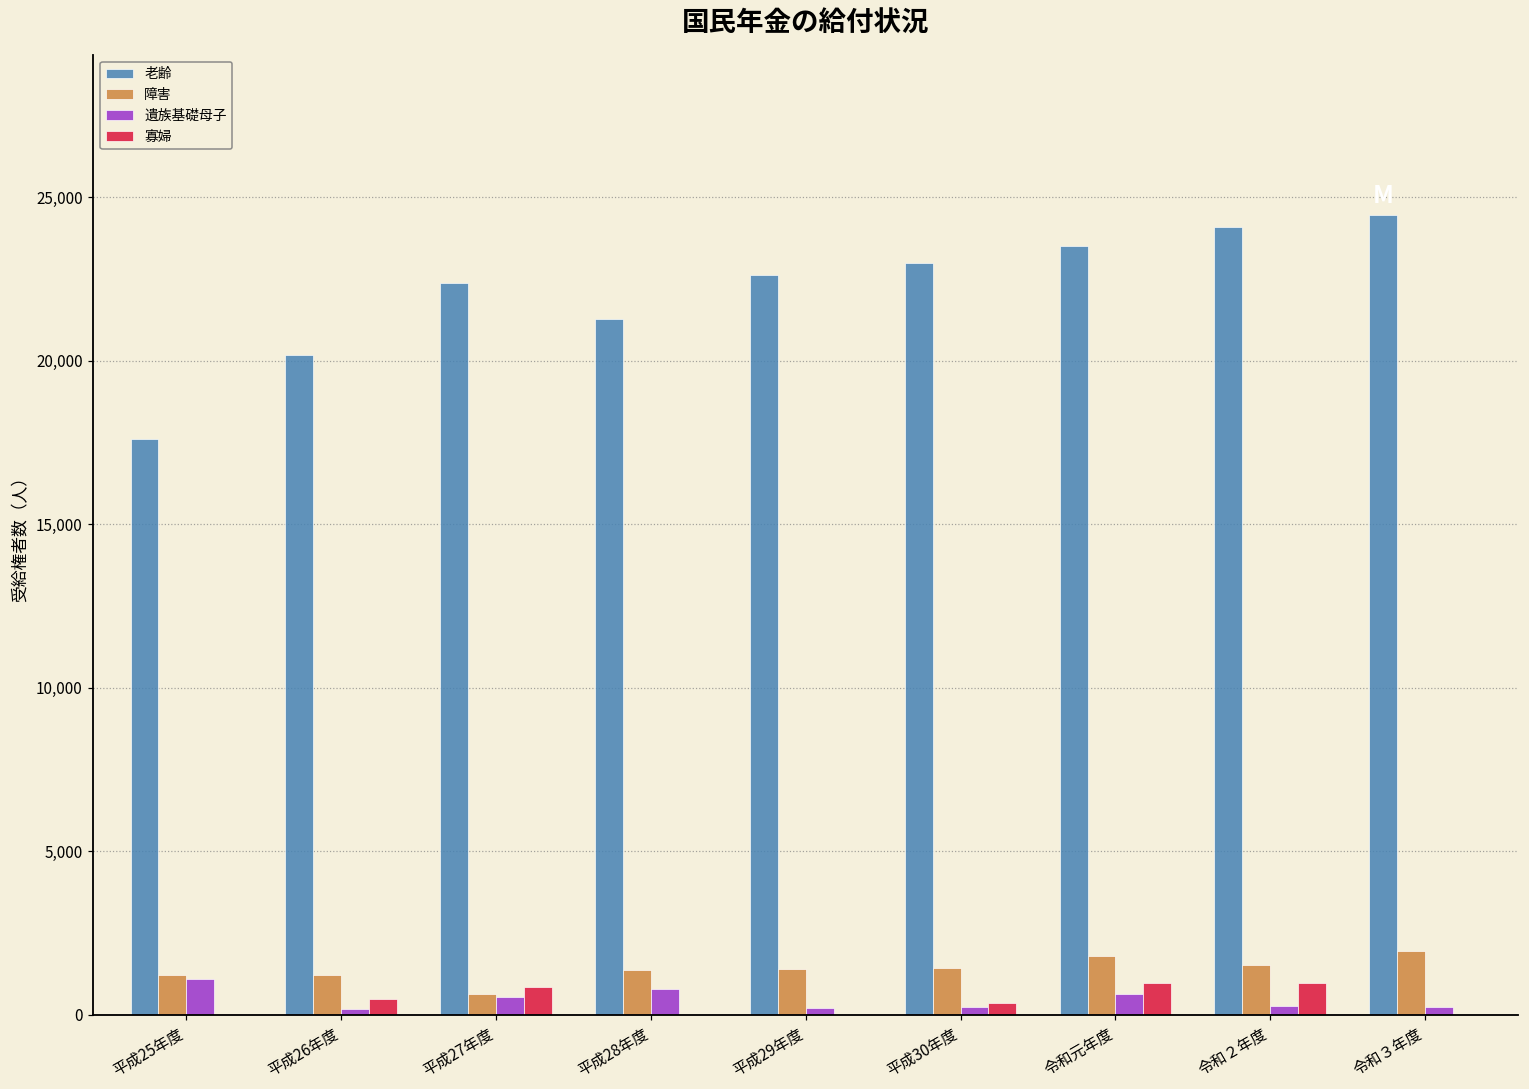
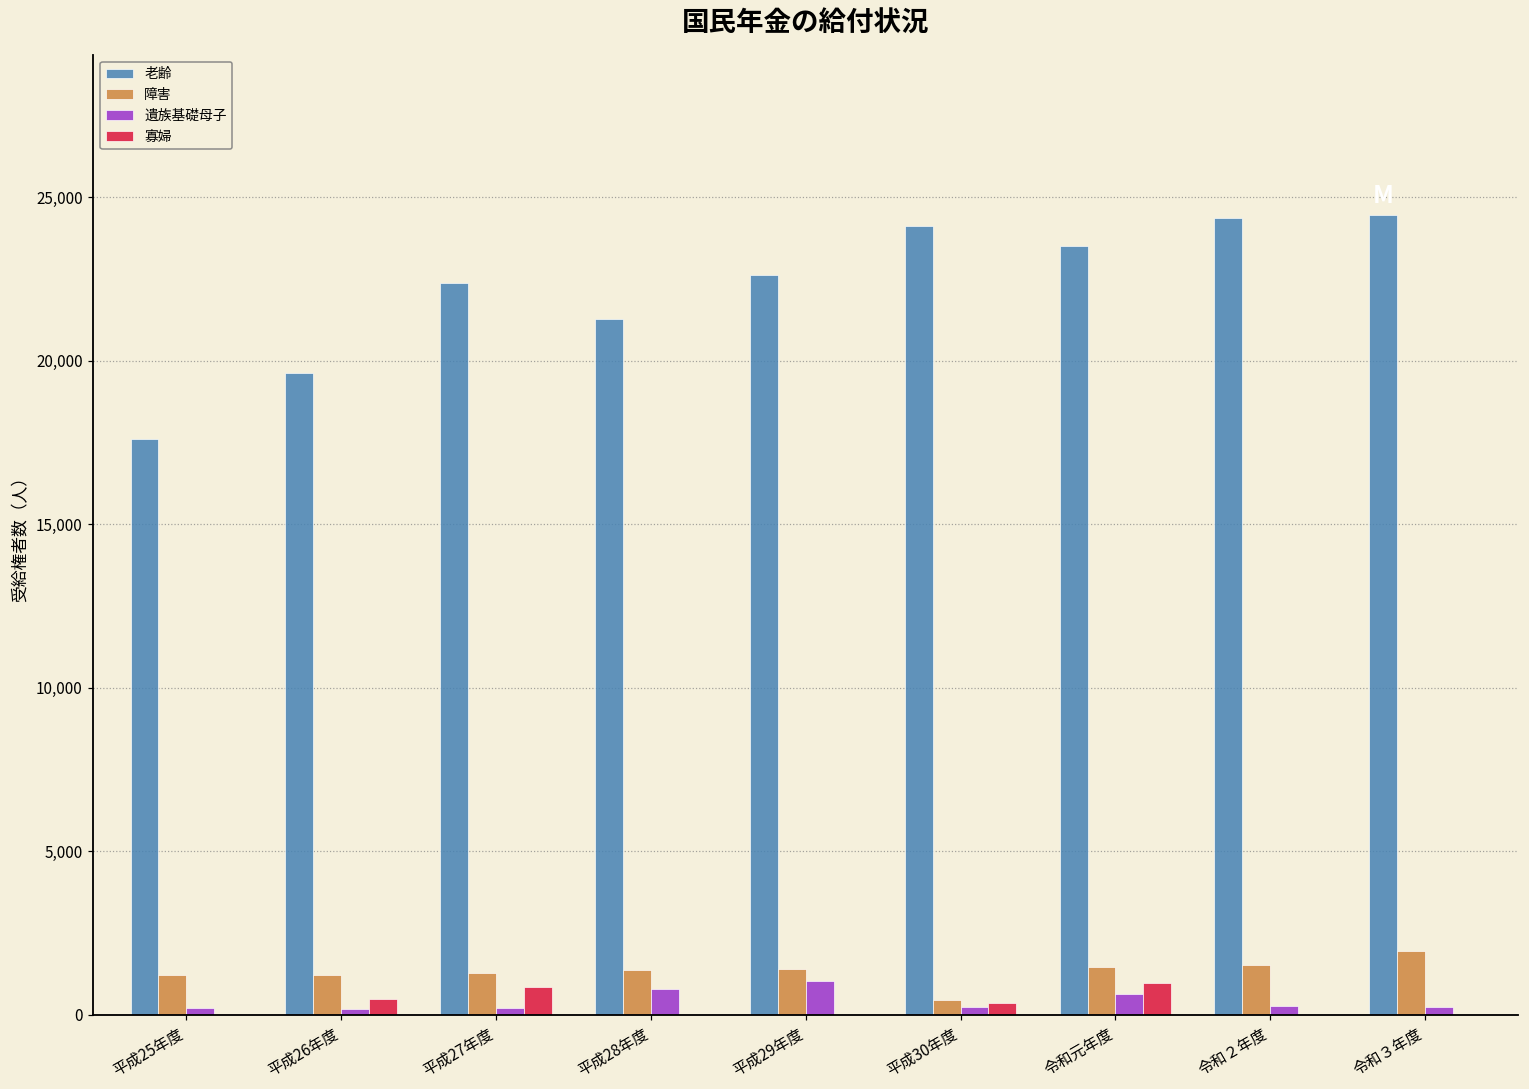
遺族基礎母子, 平成25年度: 1,100 -> 200
老齢, 平成26年度: 20,200 -> 19,600
障害, 平成27年度: 700 -> 1,300
遺族基礎母子, 平成27年度: 600 -> 200
遺族基礎母子, 平成29年度: 200 -> 1,000
老齢, 平成30年度: 23,000 -> 24,100
障害, 平成30年度: 1,400 -> 400
障害, 令和元年度: 1,800 -> 1,500
老齢, 令和２年度: 24,100 -> 24,400
寡婦, 令和２年度: 1,000 -> 0
